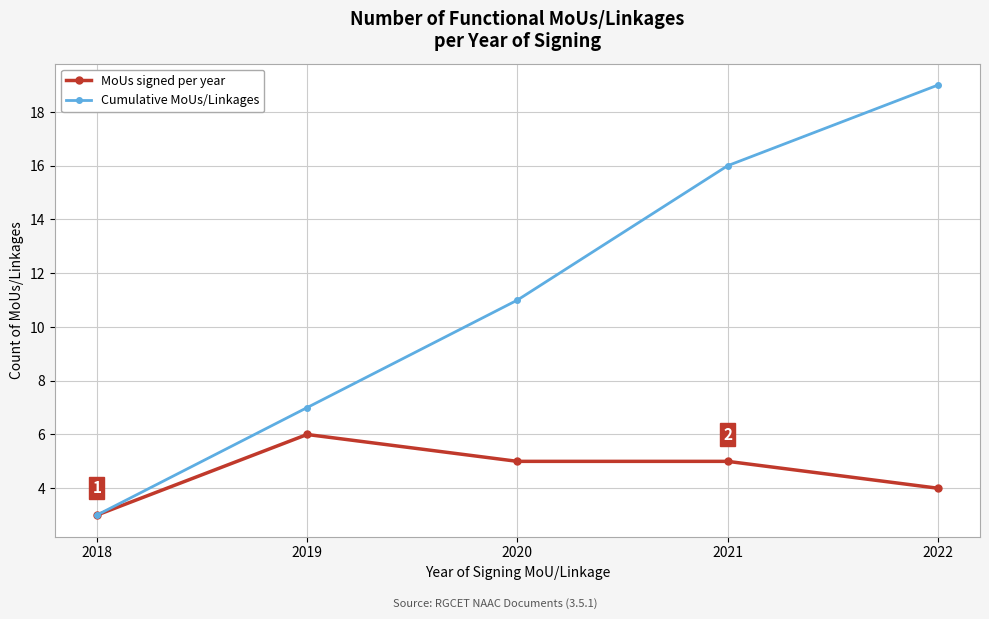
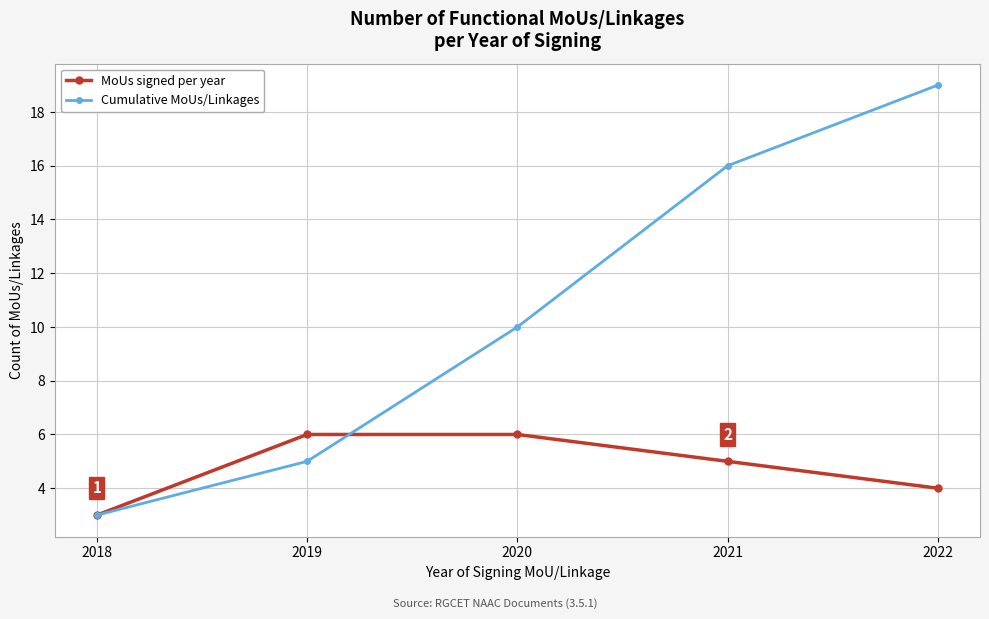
Cumulative MoUs/Linkages, 2019: 7 -> 5
MoUs signed per year, 2020: 5 -> 6
Cumulative MoUs/Linkages, 2020: 11 -> 10
